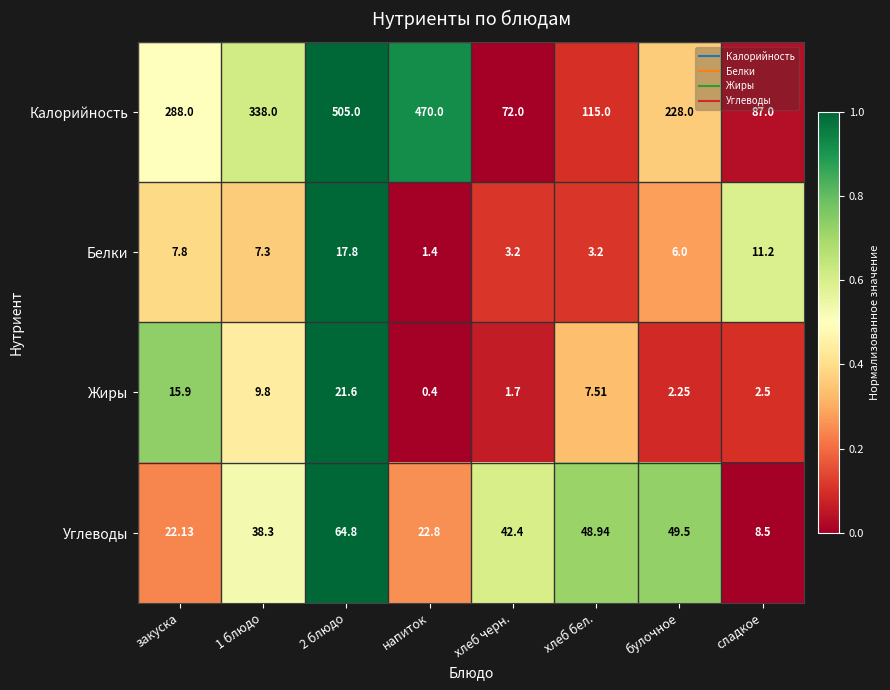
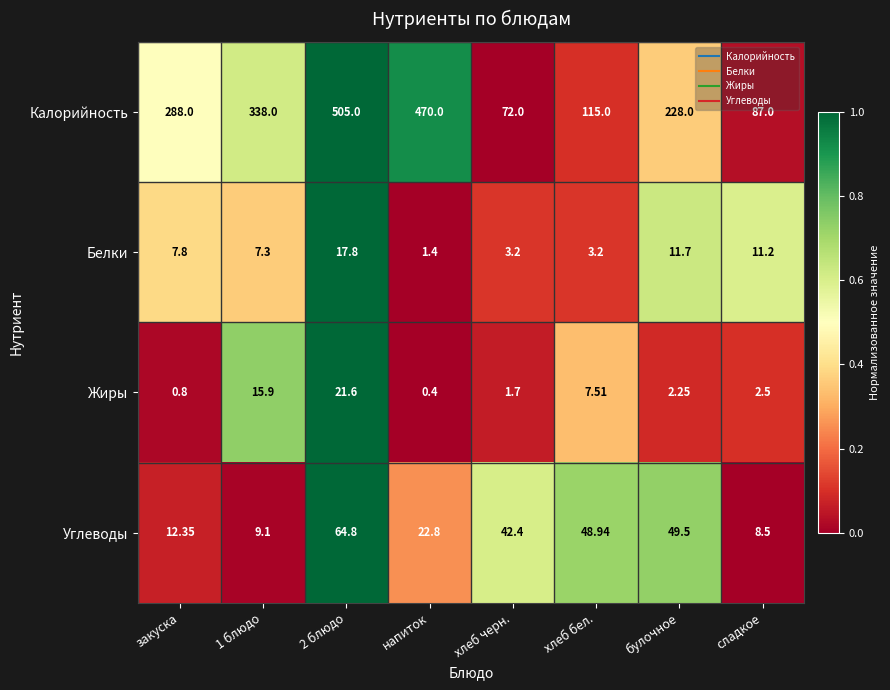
Белки, булочное: 6.0 -> 11.7
Жиры, закуска: 15.9 -> 0.8
Жиры, 1 блюдо: 9.8 -> 15.9
Углеводы, закуска: 22.13 -> 12.35
Углеводы, 1 блюдо: 38.3 -> 9.1
